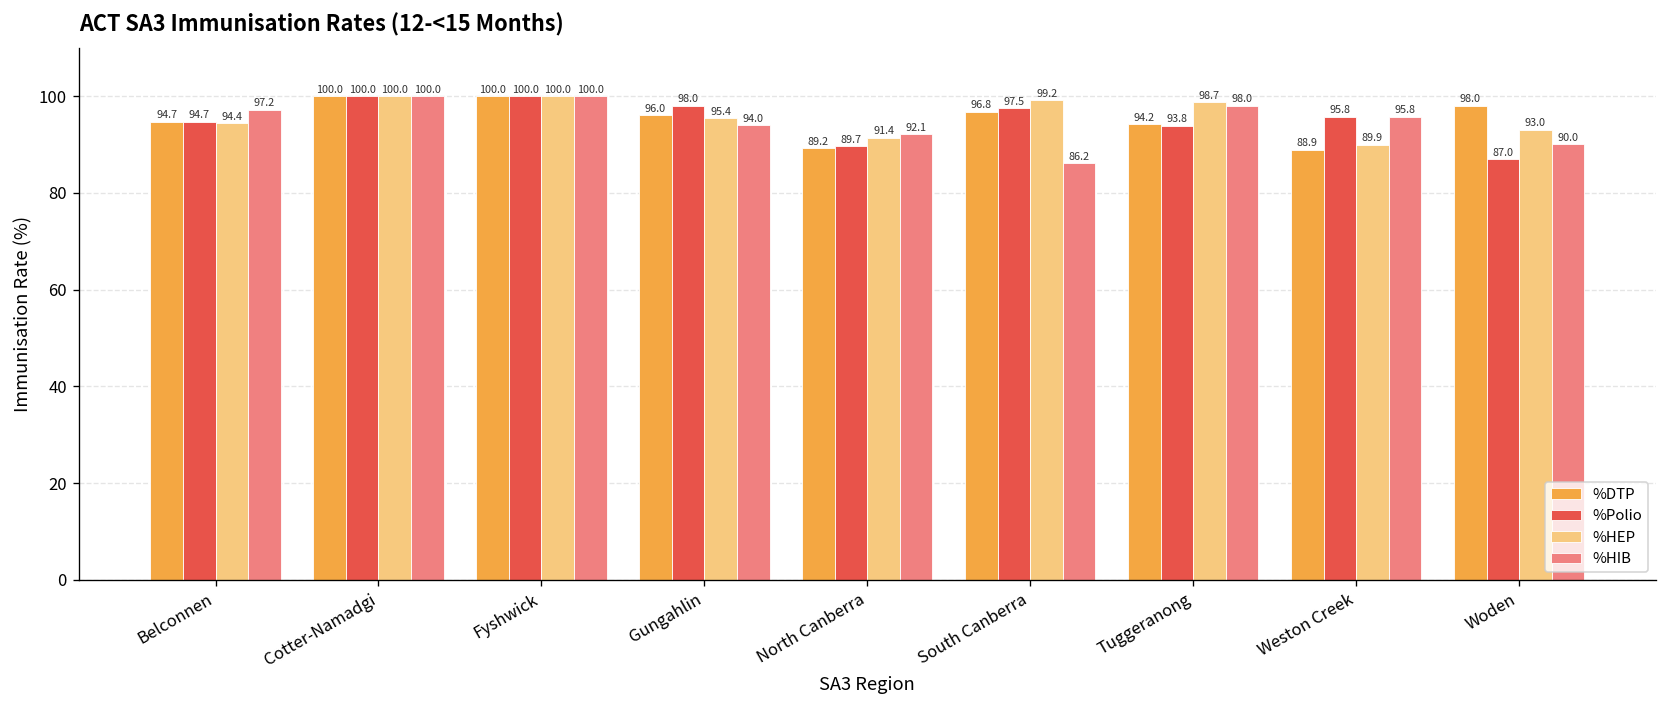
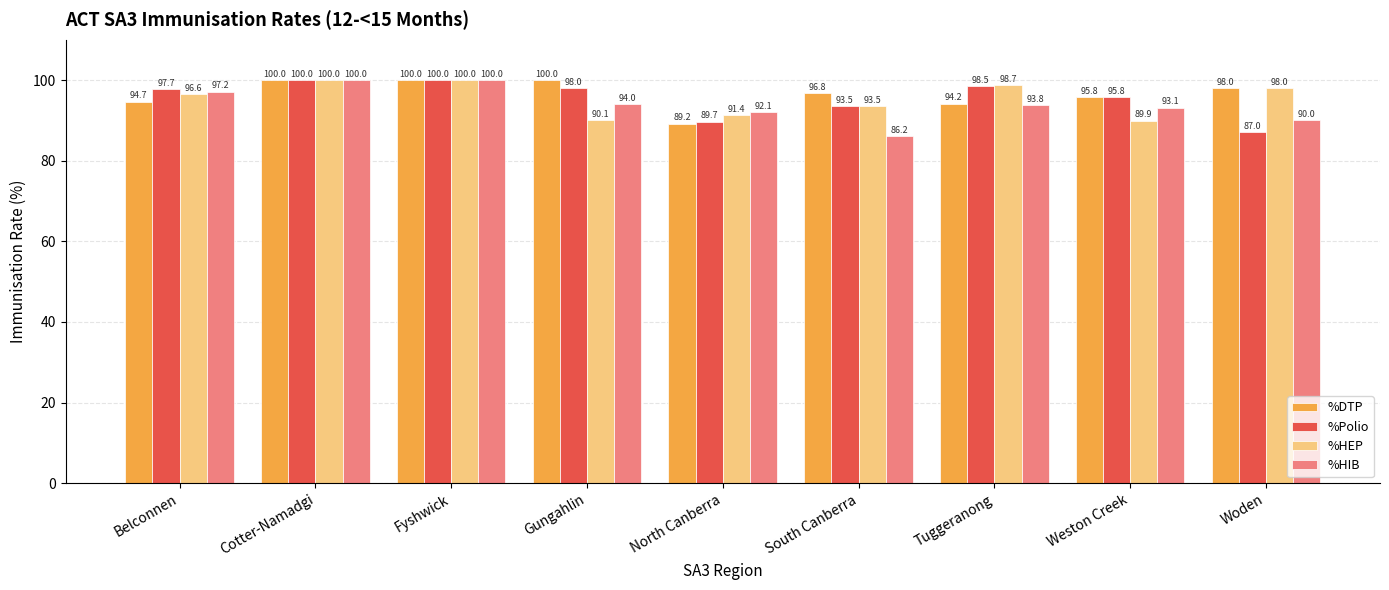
%Polio, Belconnen: 94.7 -> 97.7
%HEP, Belconnen: 94.4 -> 96.6
%DTP, Gungahlin: 96.0 -> 100.0
%HEP, Gungahlin: 95.4 -> 90.1
%Polio, South Canberra: 97.5 -> 93.5
%HEP, South Canberra: 99.2 -> 93.5
%Polio, Tuggeranong: 93.8 -> 98.5
%HIB, Tuggeranong: 98.0 -> 93.8
%DTP, Weston Creek: 88.9 -> 95.8
%HIB, Weston Creek: 95.8 -> 93.1
%HEP, Woden: 93.0 -> 98.0
